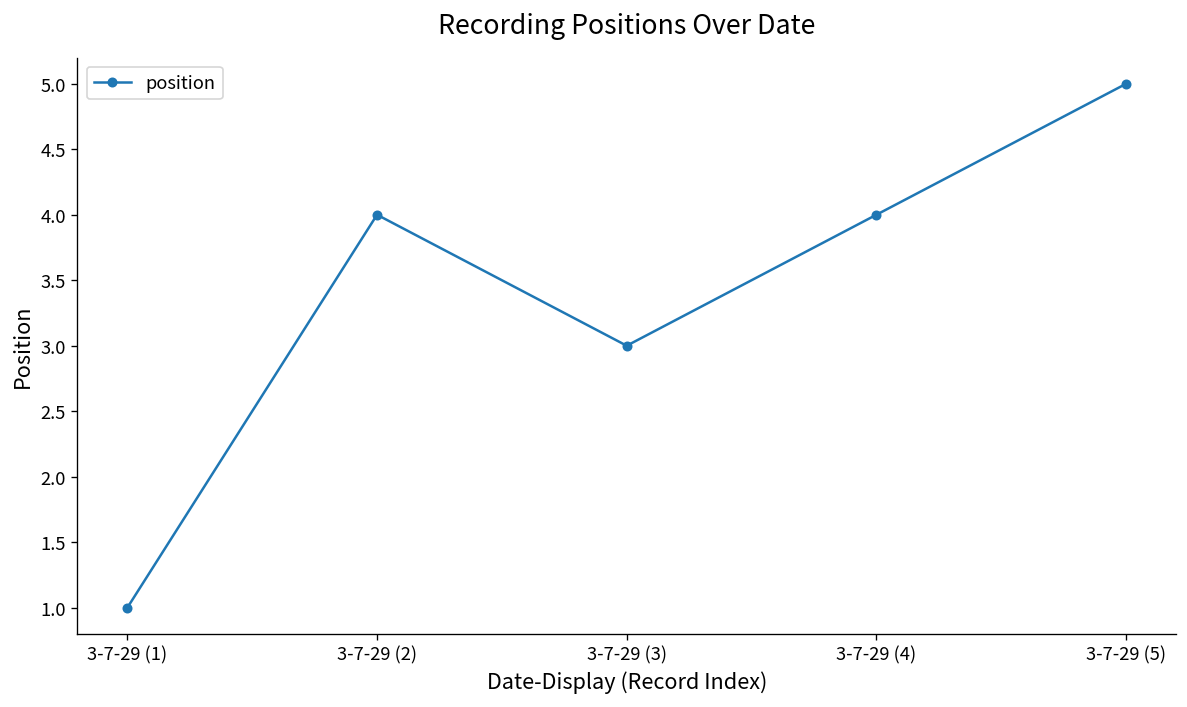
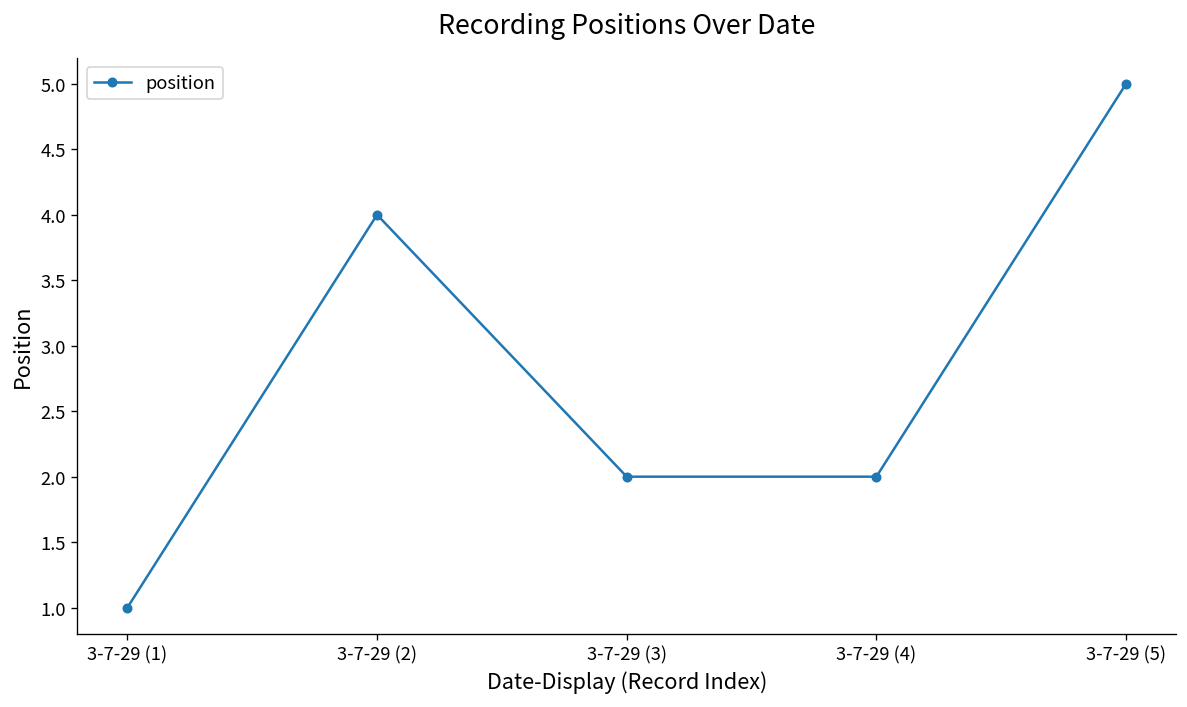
3-7-29 (3): 3 -> 2
3-7-29 (4): 4 -> 2
